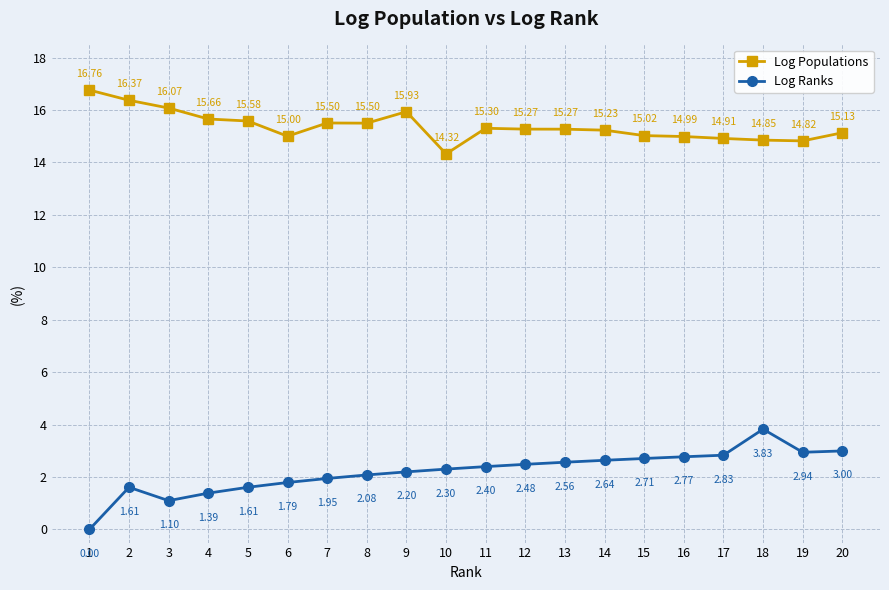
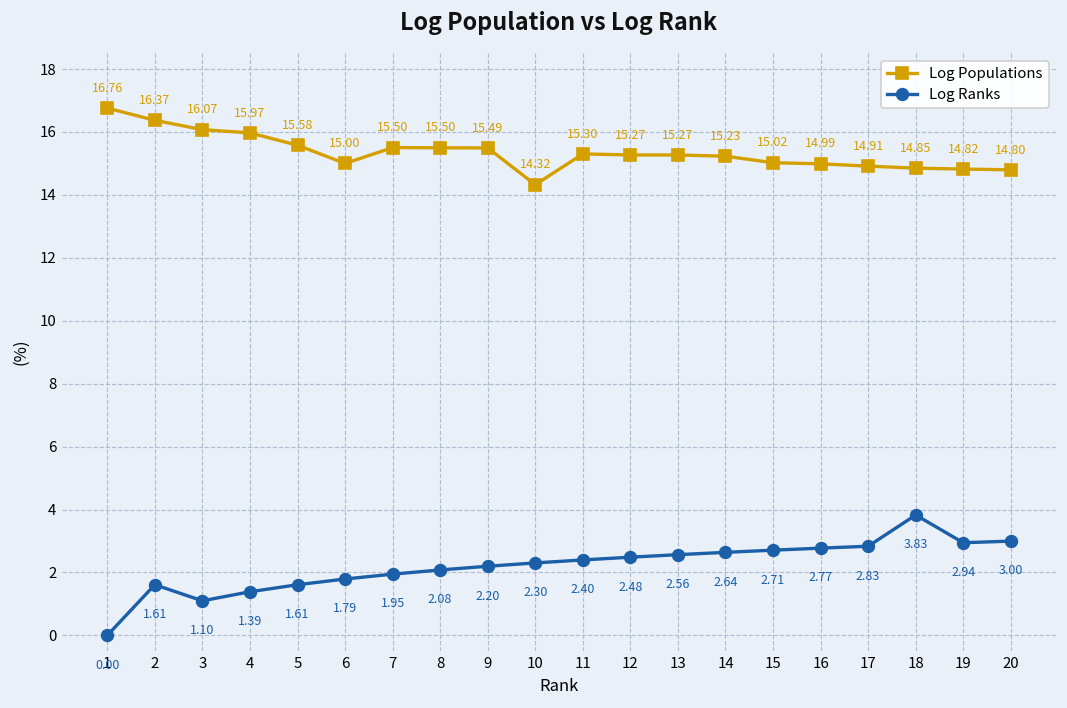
Log Populations, 4: 15.66 -> 15.97
Log Populations, 9: 15.93 -> 15.49
Log Populations, 20: 15.13 -> 14.80
